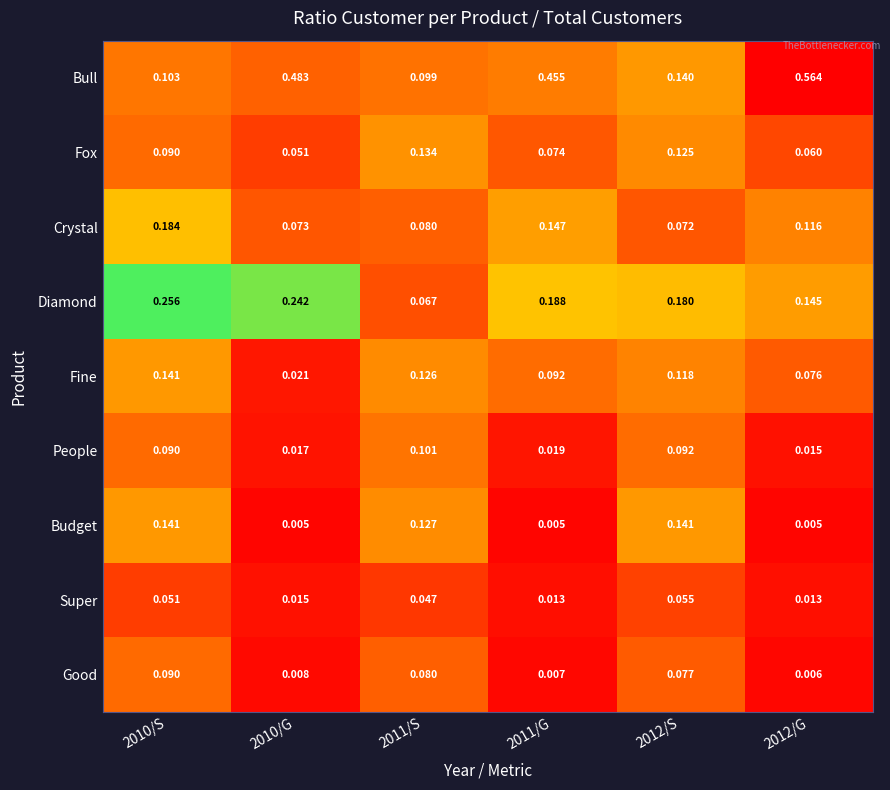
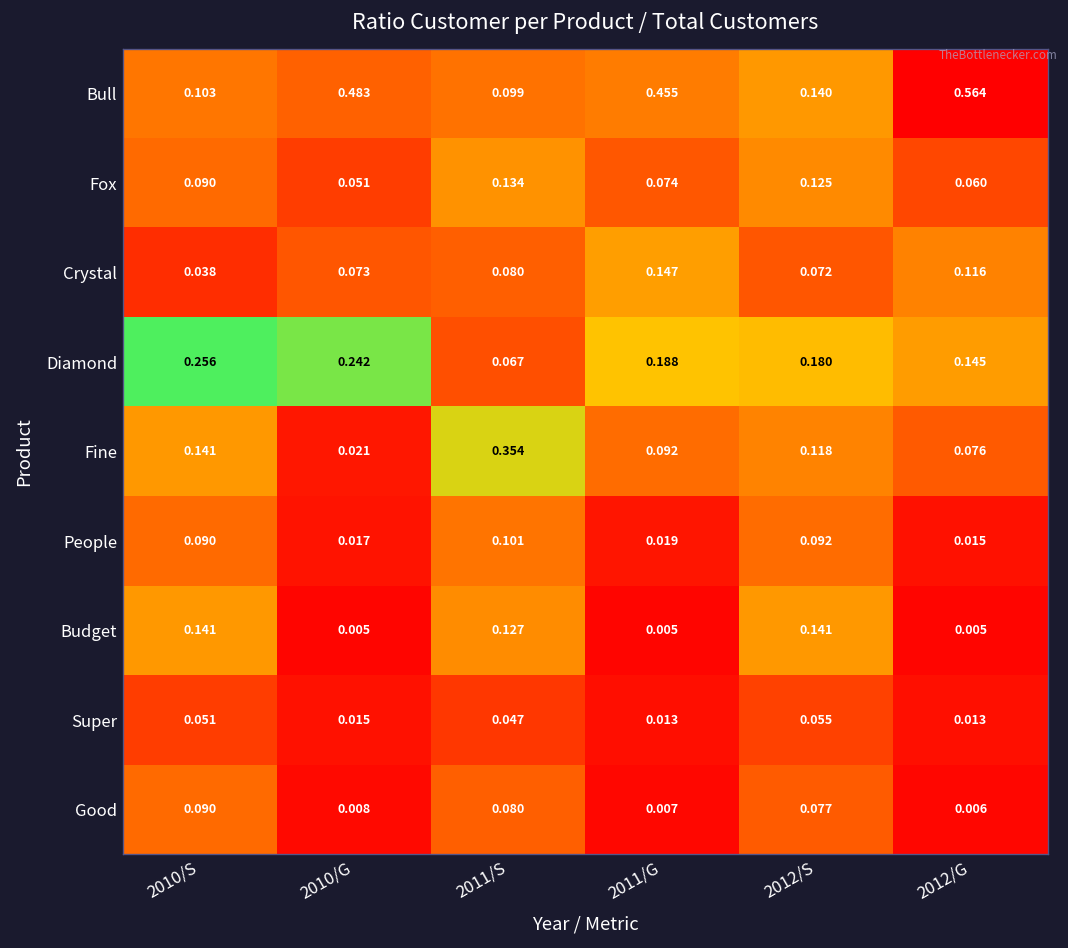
Crystal, 2010/S: 0.184 -> 0.038
Fine, 2011/S: 0.126 -> 0.354
